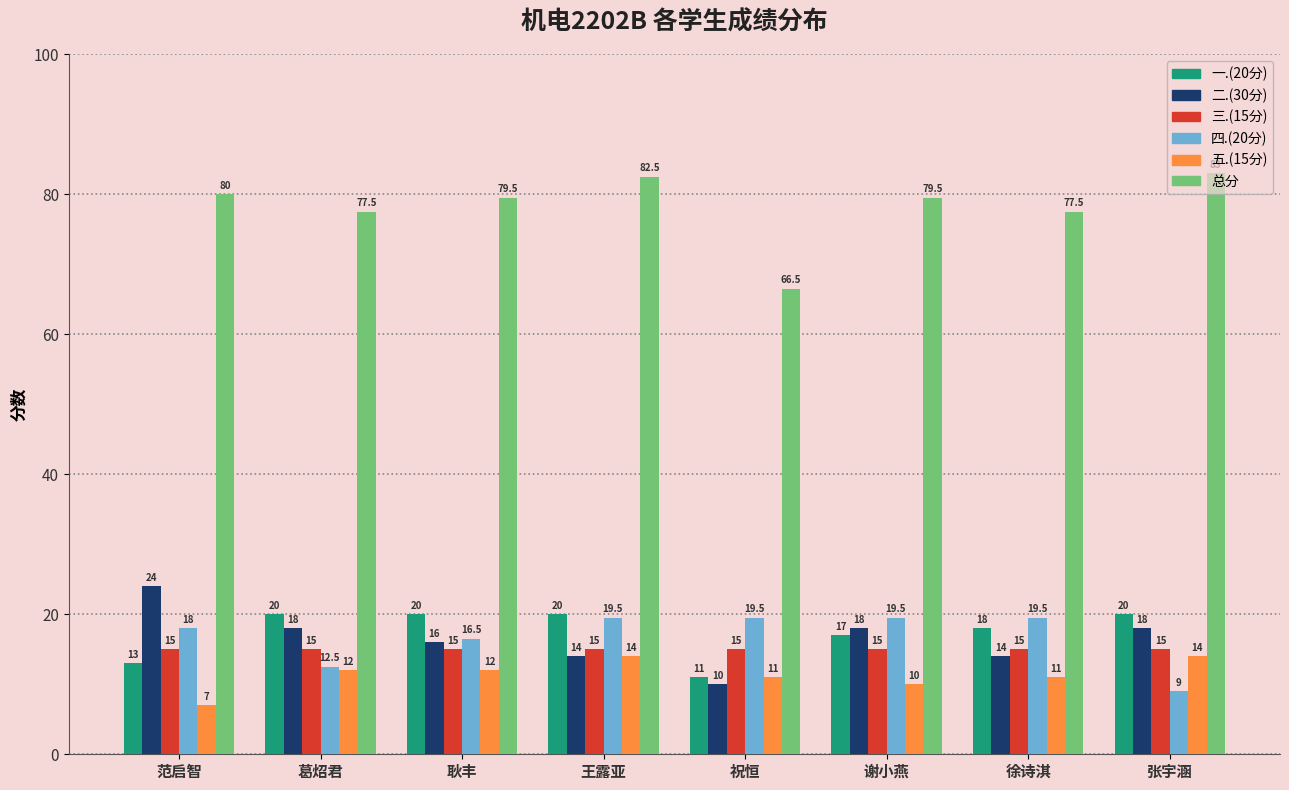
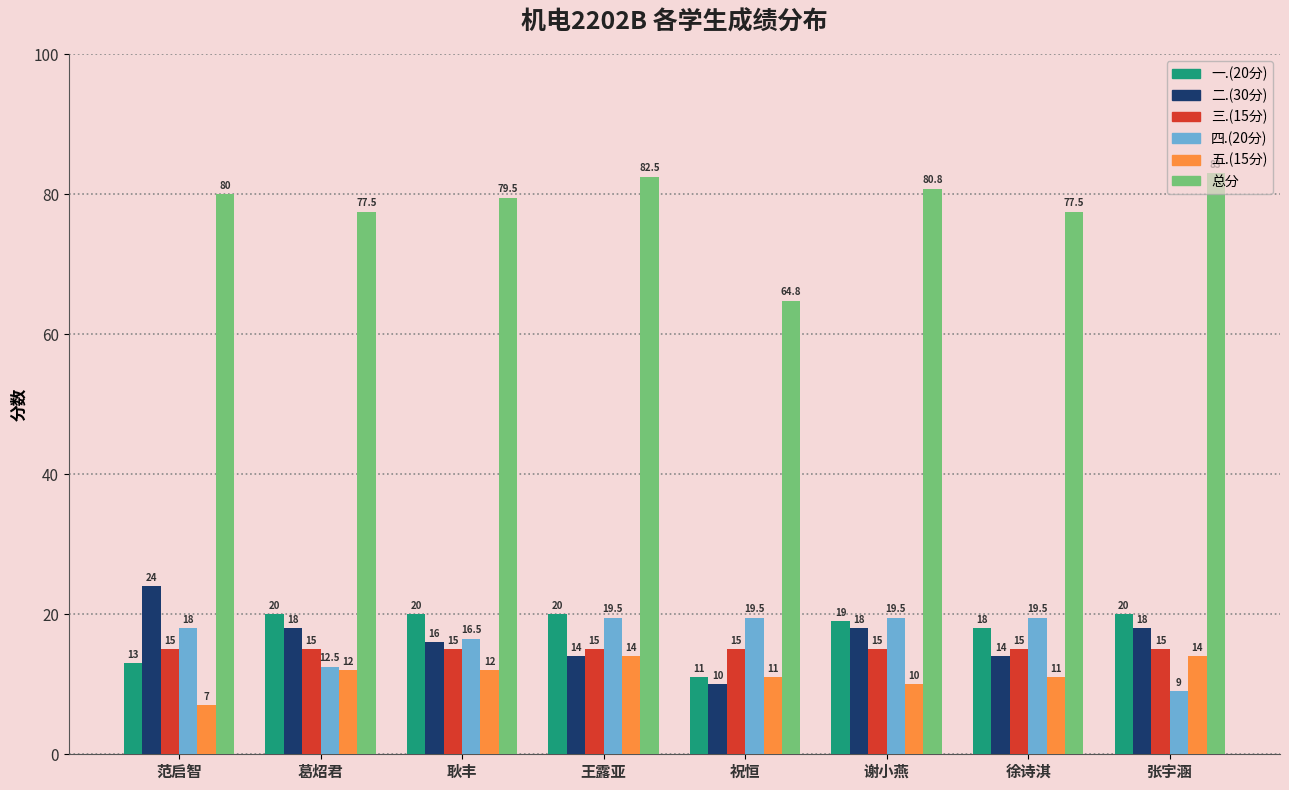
总分, 祝恒: 66.5 -> 64.8
一.(20分), 谢小燕: 17 -> 19
总分, 谢小燕: 79.5 -> 80.8
